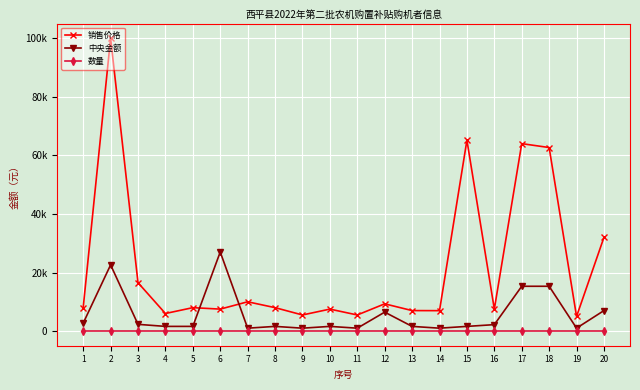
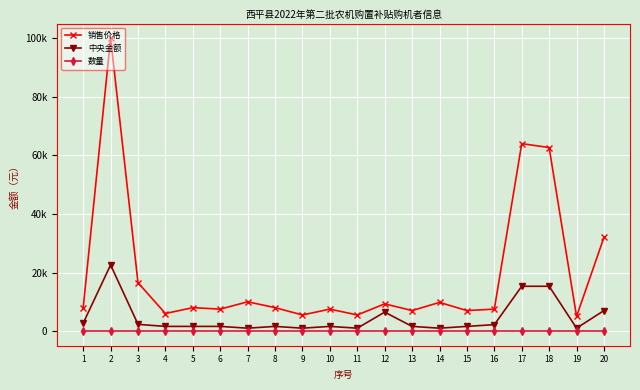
中央金额, 6: 27000 -> 2000
销售价格, 14: 7000 -> 10000
销售价格, 15: 65000 -> 7000
